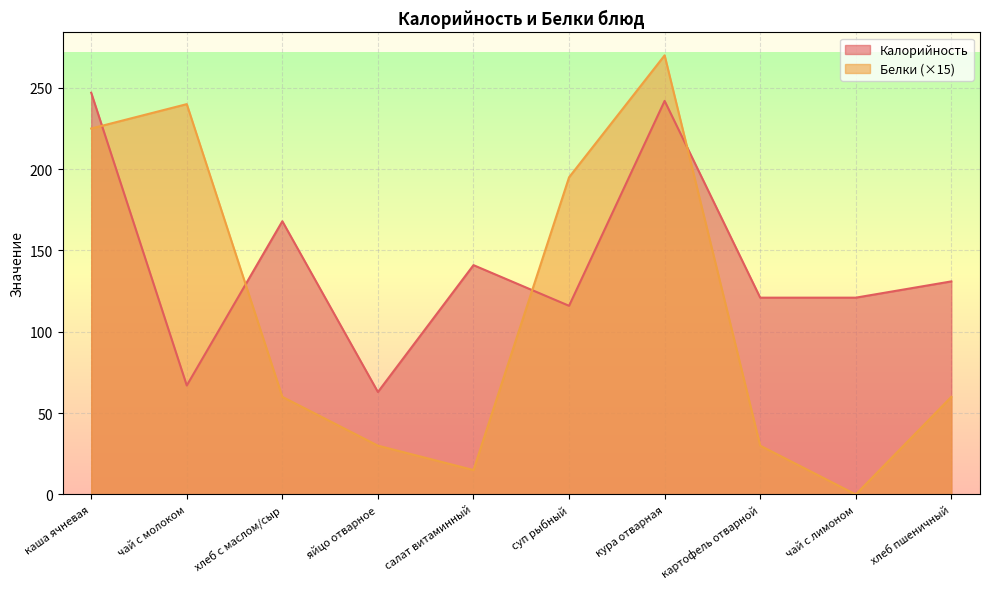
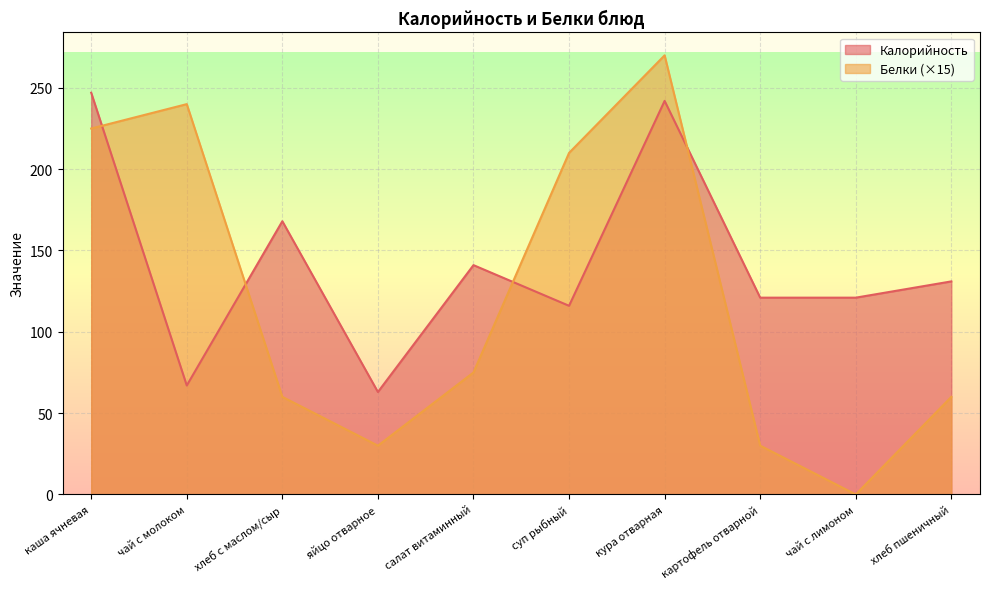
Белки (×15), салат витаминный: 15 -> 75
Белки (×15), суп рыбный: 195 -> 210
